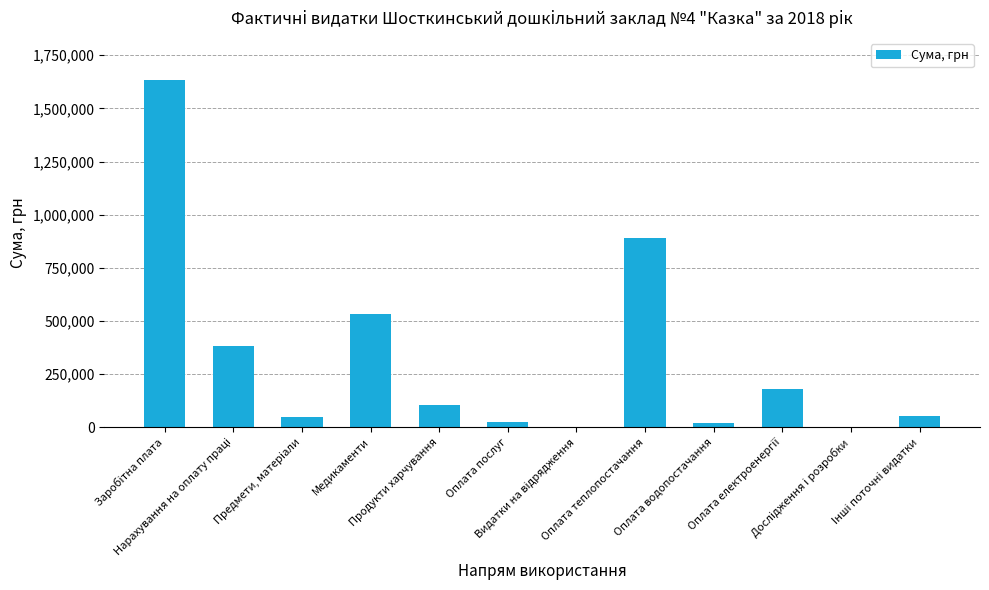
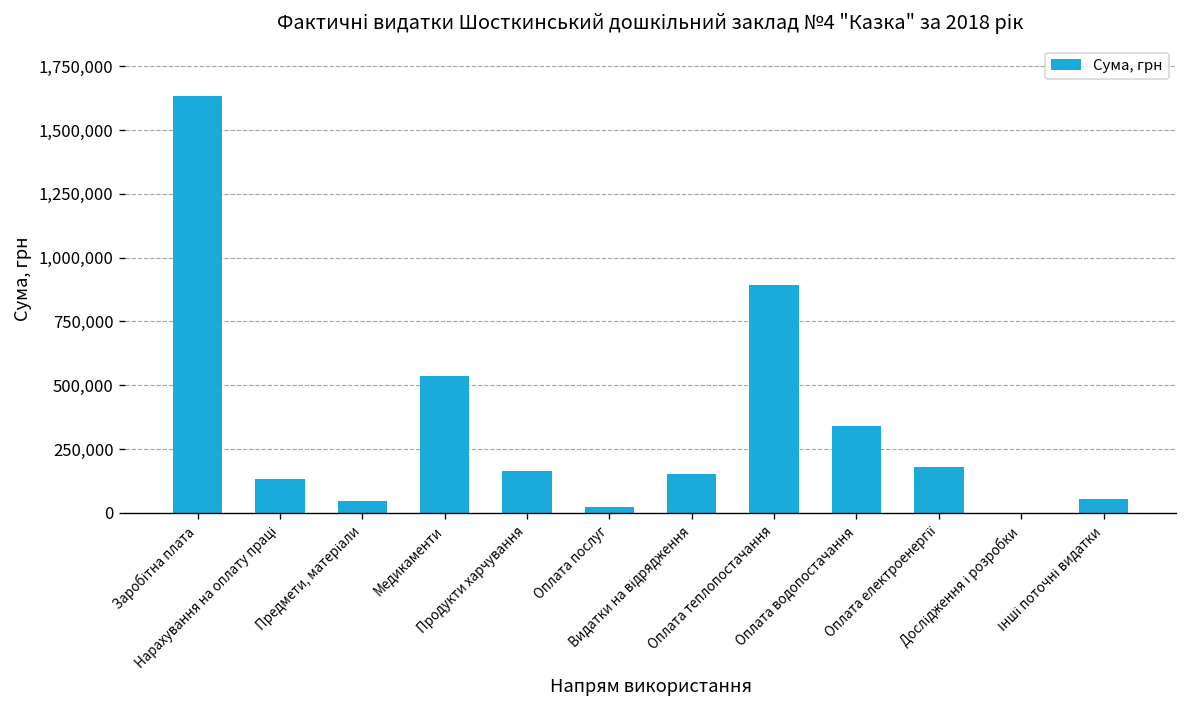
Нарахування на оплату праці: 380,000 -> 130,000
Продукти харчування: 110,000 -> 170,000
Видатки на відрядження: 0 -> 150,000
Оплата водопостачання: 20,000 -> 340,000
